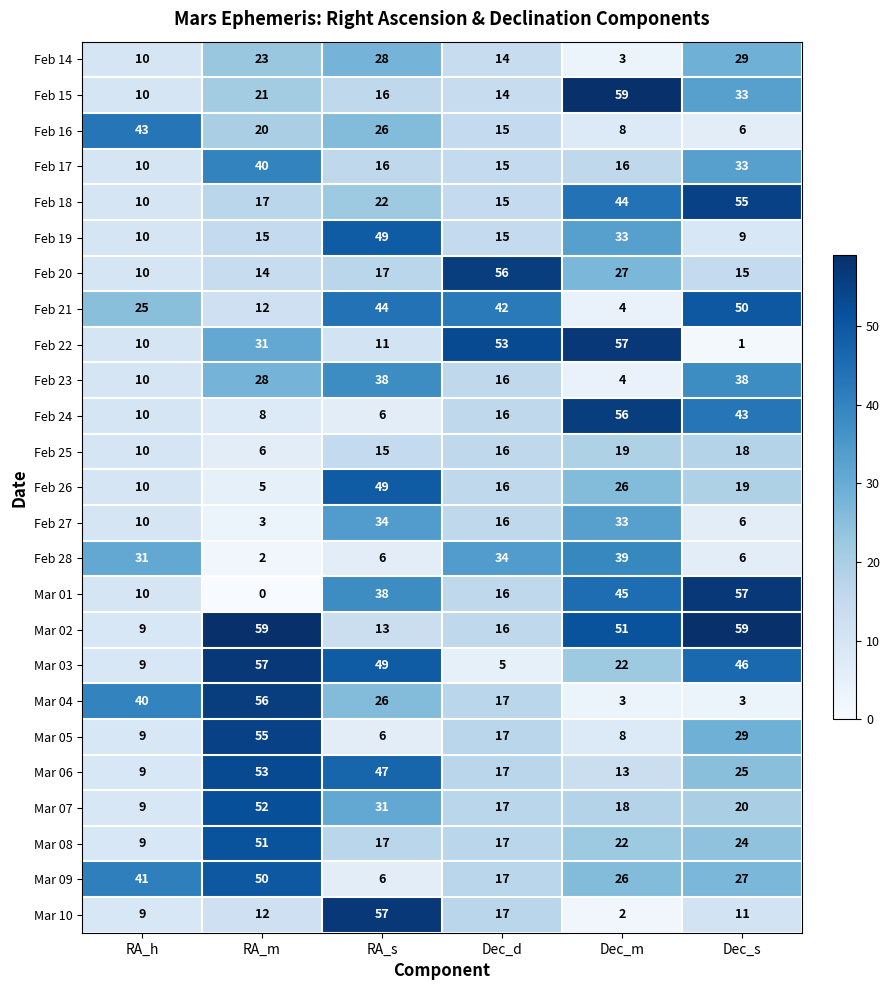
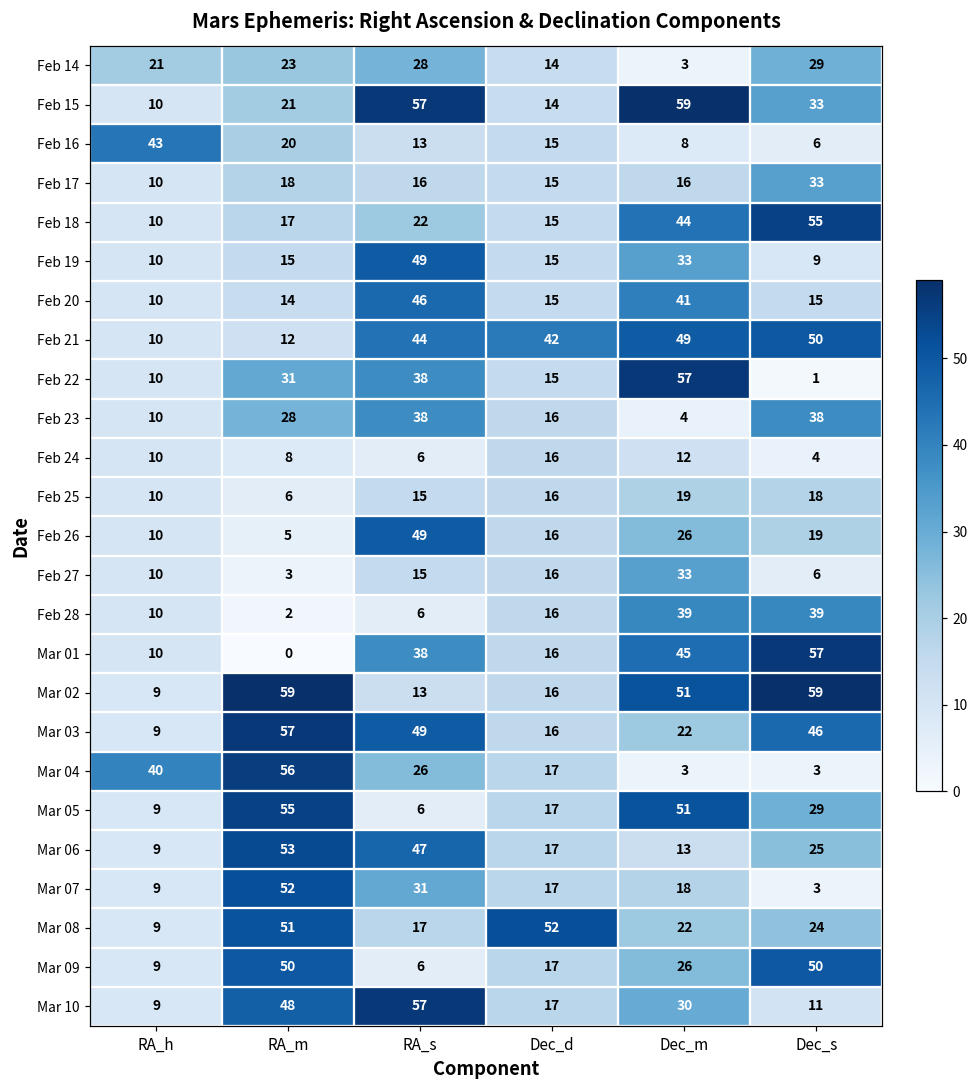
Feb 14, RA_h: 10 -> 21
Feb 15, RA_s: 16 -> 57
Feb 16, RA_s: 26 -> 13
Feb 17, RA_m: 40 -> 18
Feb 20, RA_s: 17 -> 46
Feb 20, Dec_d: 56 -> 15
Feb 20, Dec_m: 27 -> 41
Feb 21, RA_h: 25 -> 10
Feb 21, Dec_m: 4 -> 49
Feb 22, RA_s: 11 -> 38
Feb 22, Dec_d: 53 -> 15
Feb 24, Dec_m: 56 -> 12
Feb 24, Dec_s: 43 -> 4
Feb 27, RA_s: 34 -> 15
Feb 28, RA_h: 31 -> 10
Feb 28, Dec_d: 34 -> 16
Feb 28, Dec_s: 6 -> 39
Mar 03, Dec_d: 5 -> 16
Mar 05, Dec_m: 8 -> 51
Mar 07, Dec_s: 20 -> 3
Mar 08, Dec_d: 17 -> 52
Mar 09, RA_h: 41 -> 9
Mar 09, Dec_s: 27 -> 50
Mar 10, RA_m: 12 -> 48
Mar 10, Dec_m: 2 -> 30
